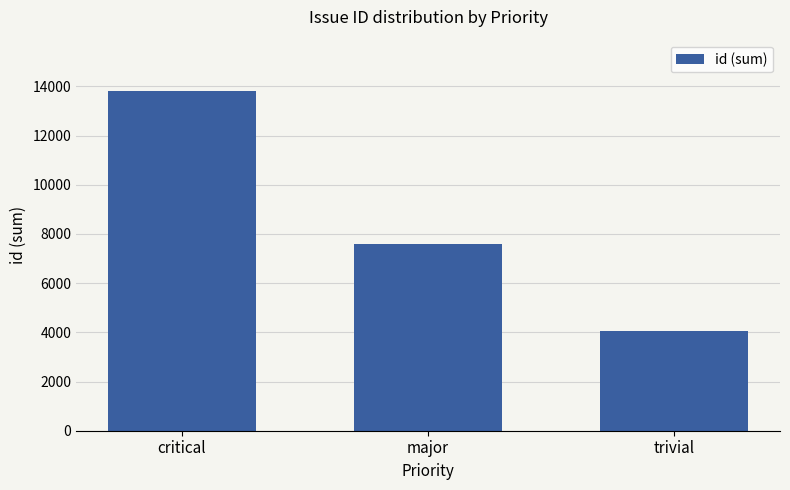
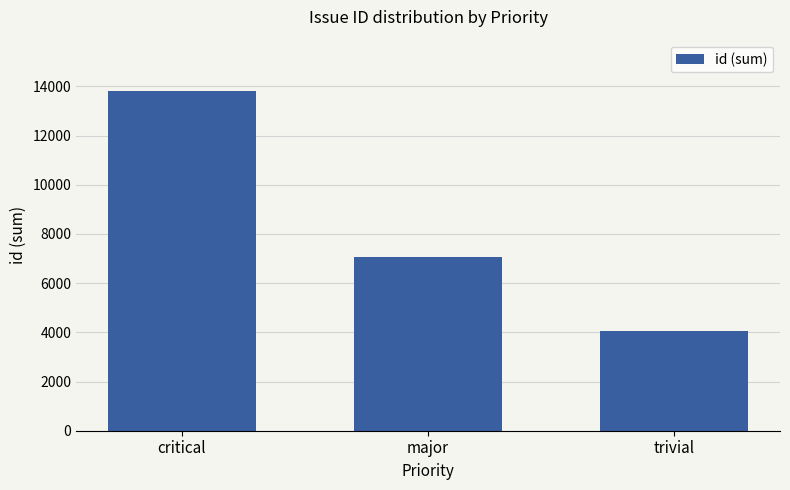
major: 7600 -> 7000
